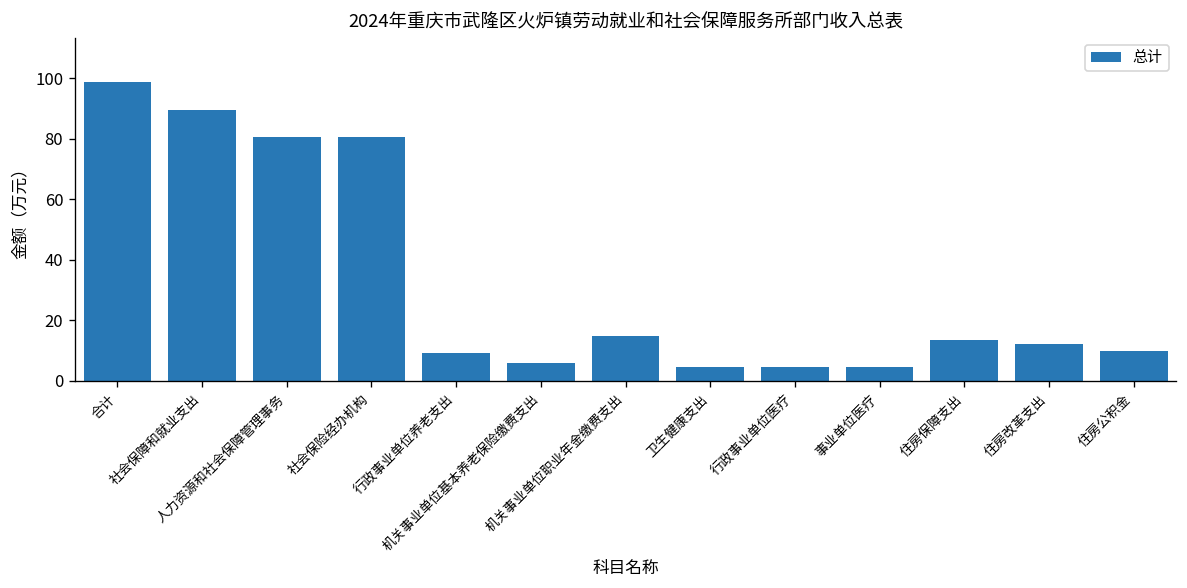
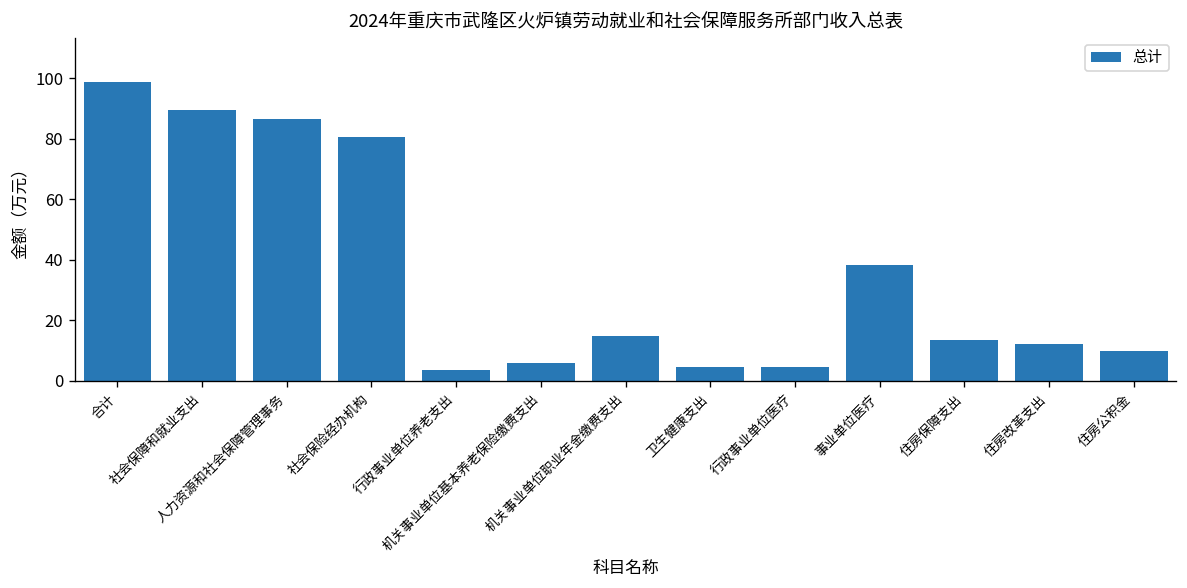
人力资源和社会保障管理事务: 81 -> 86
行政事业单位养老支出: 9 -> 3
事业单位医疗: 5 -> 38
